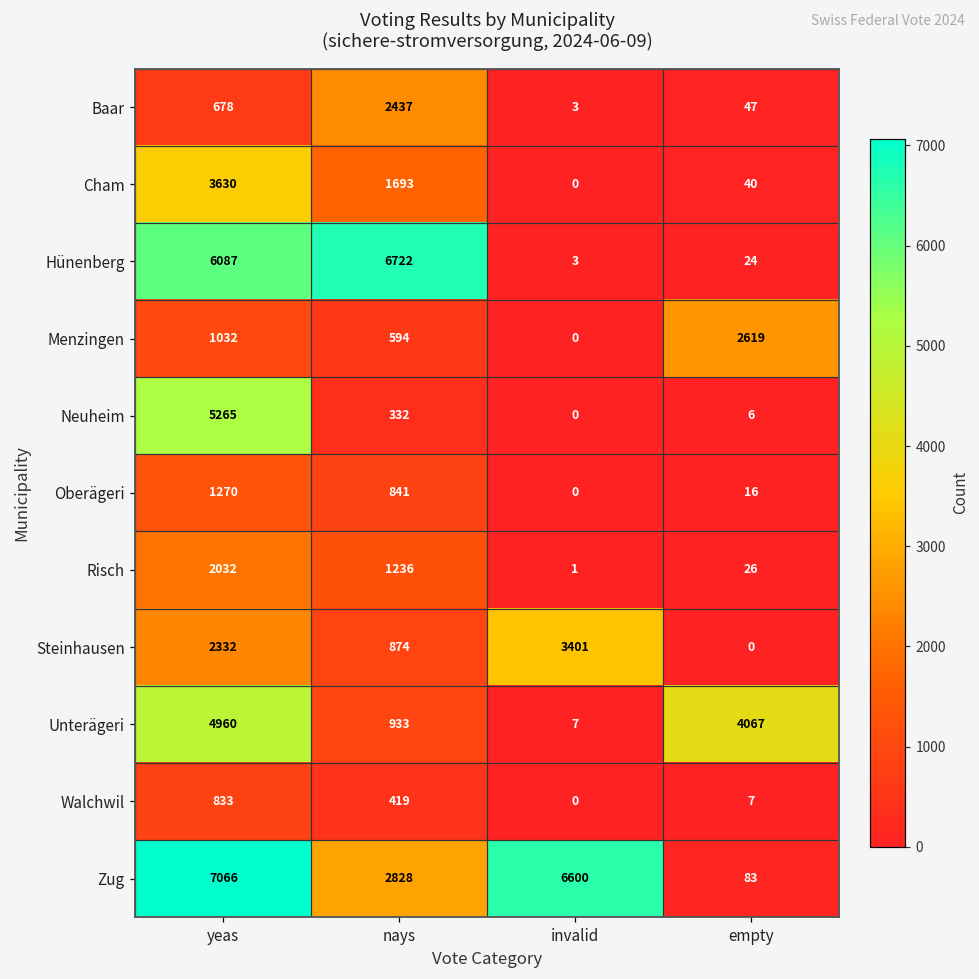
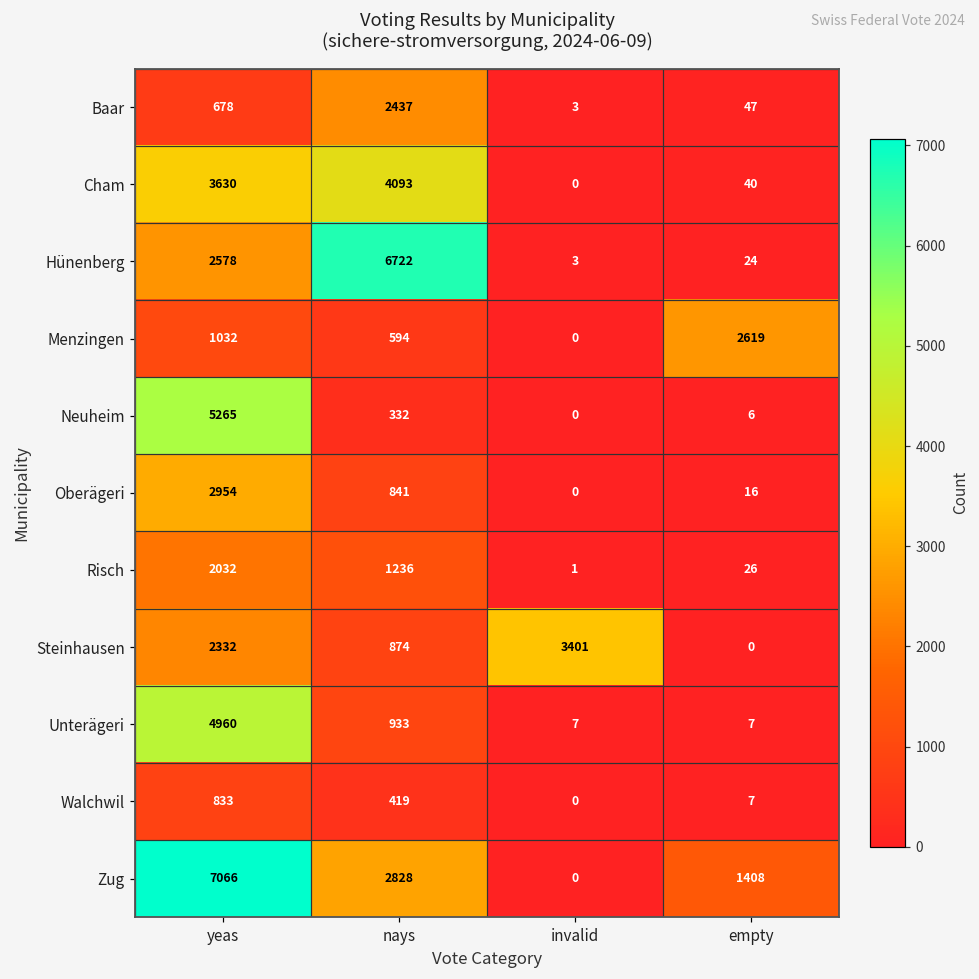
Cham, nays: 1693 -> 4093
Hünenberg, yeas: 6087 -> 2578
Oberägeri, yeas: 1270 -> 2954
Unterägeri, empty: 4067 -> 7
Zug, invalid: 6600 -> 0
Zug, empty: 83 -> 1408
